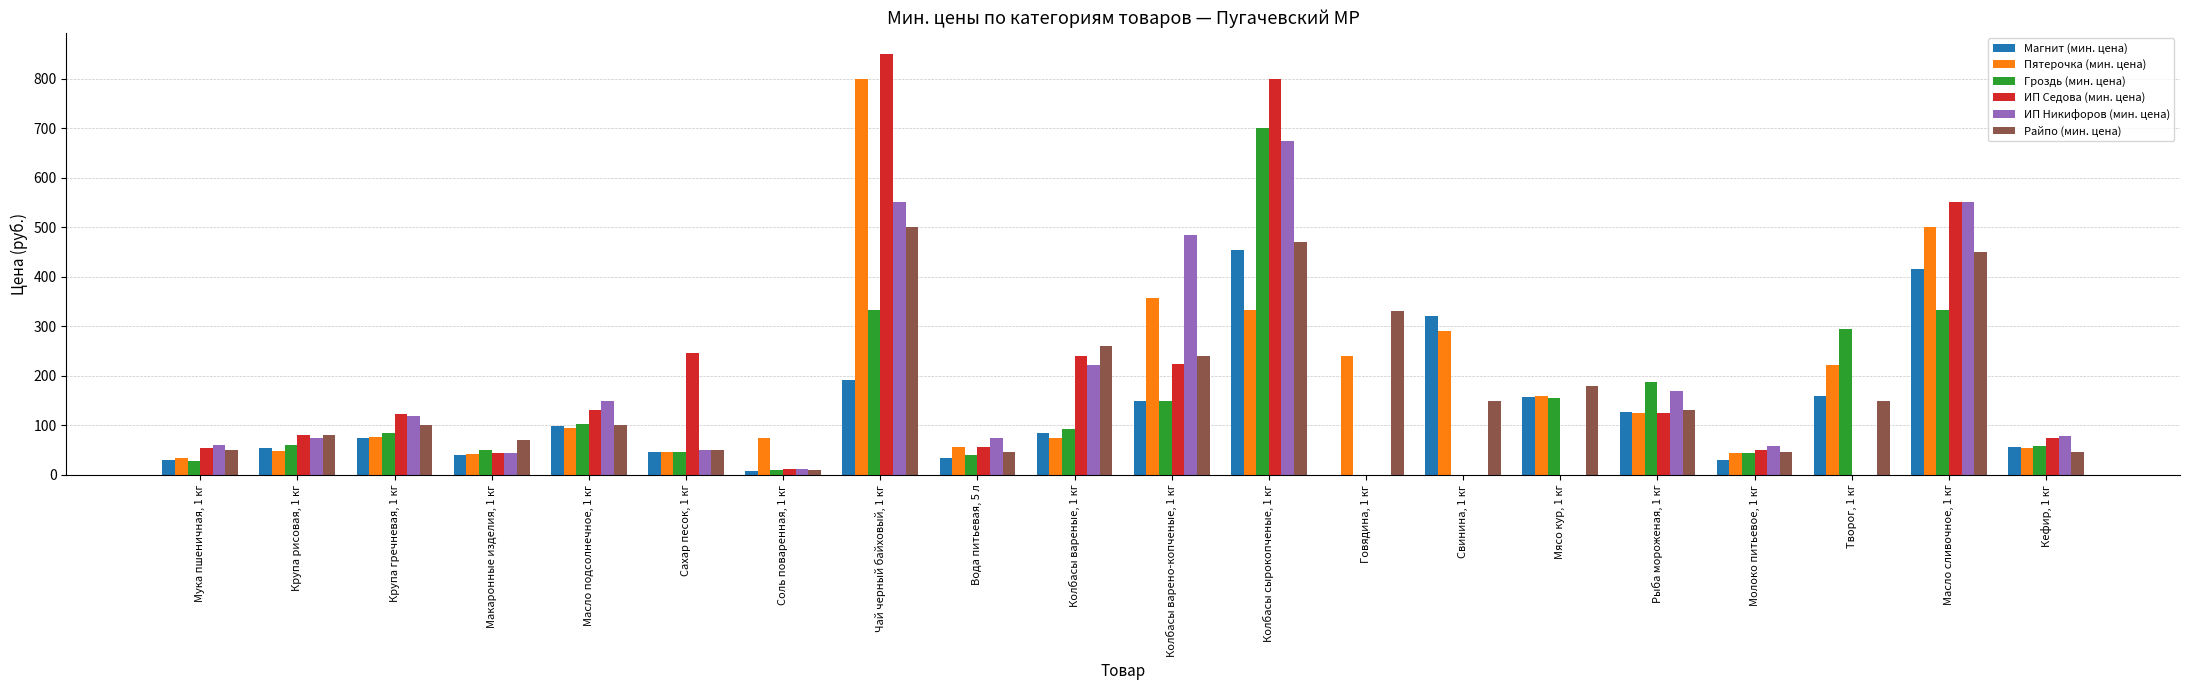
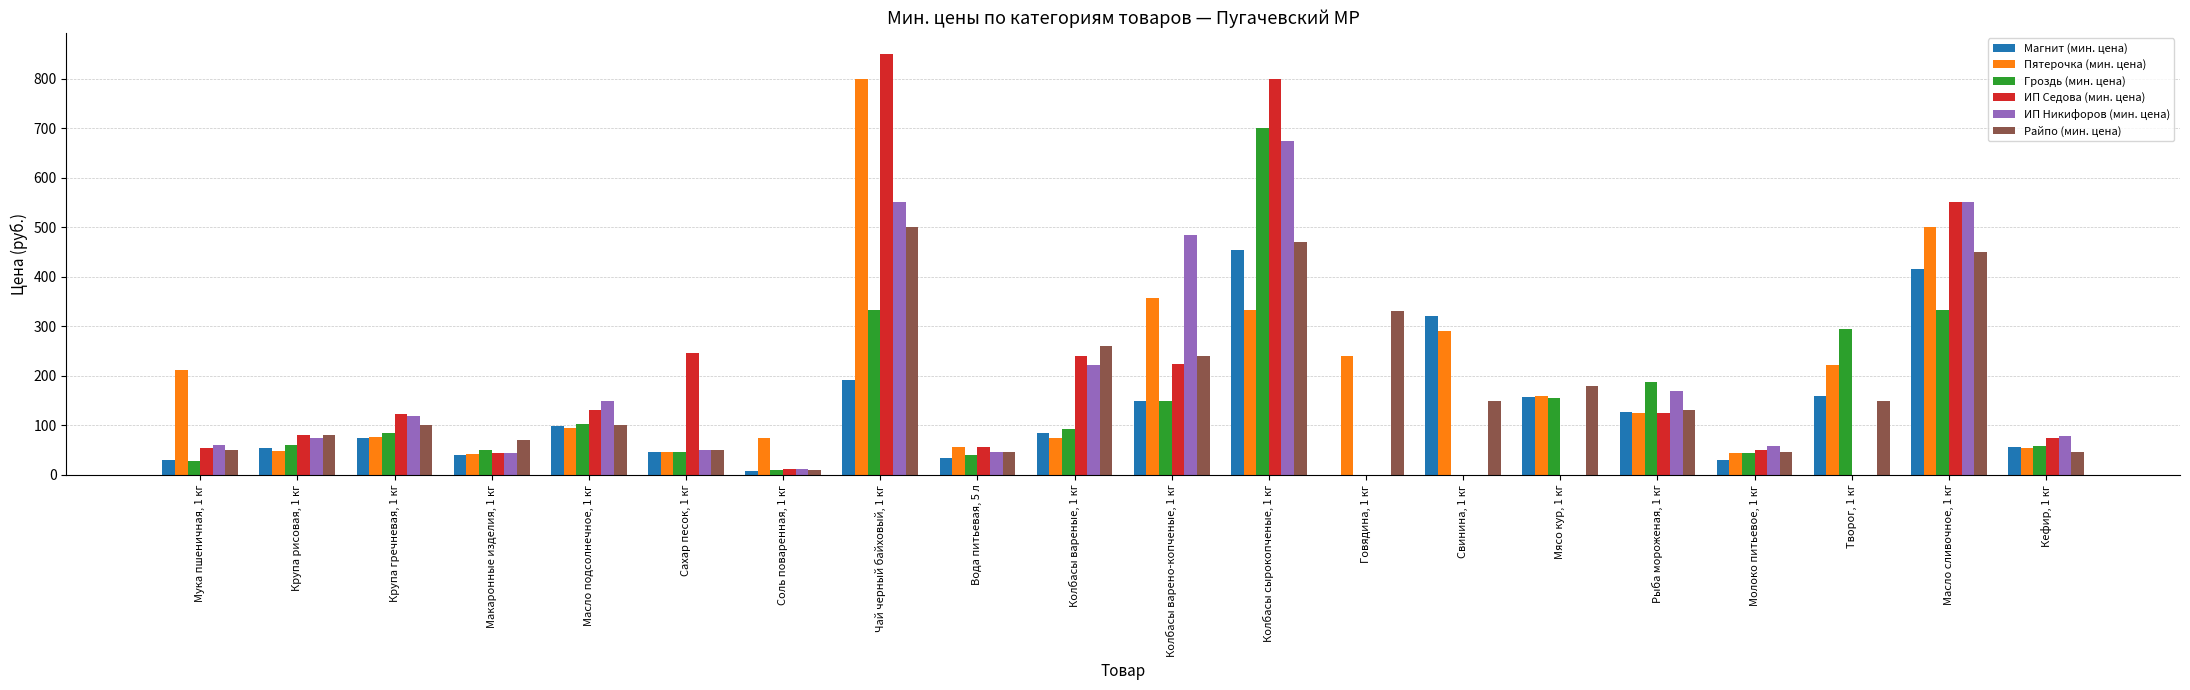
Пятерочка (мин. цена), Мука пшеничная, 1 кг: 30 -> 210
ИП Никифоров (мин. цена), Вода питьевая, 5 л: 70 -> 50
